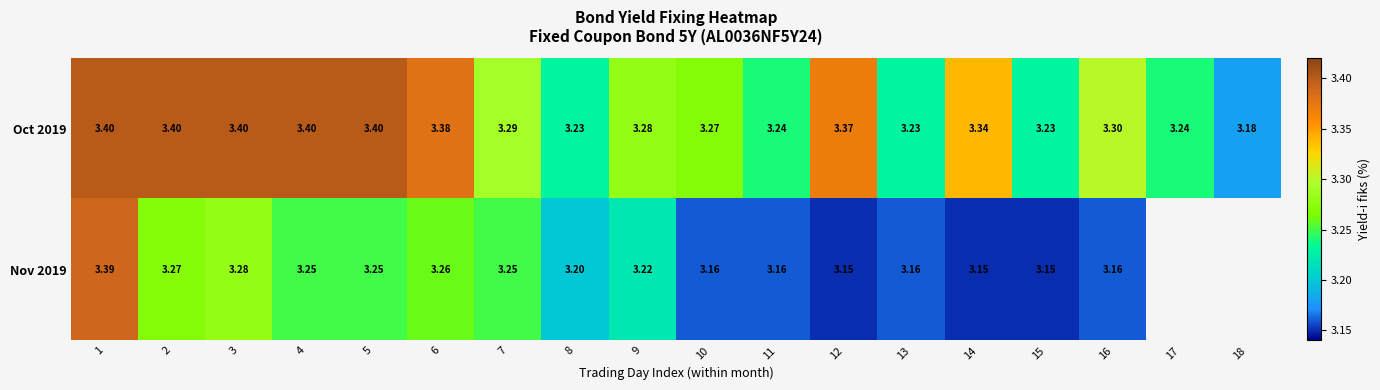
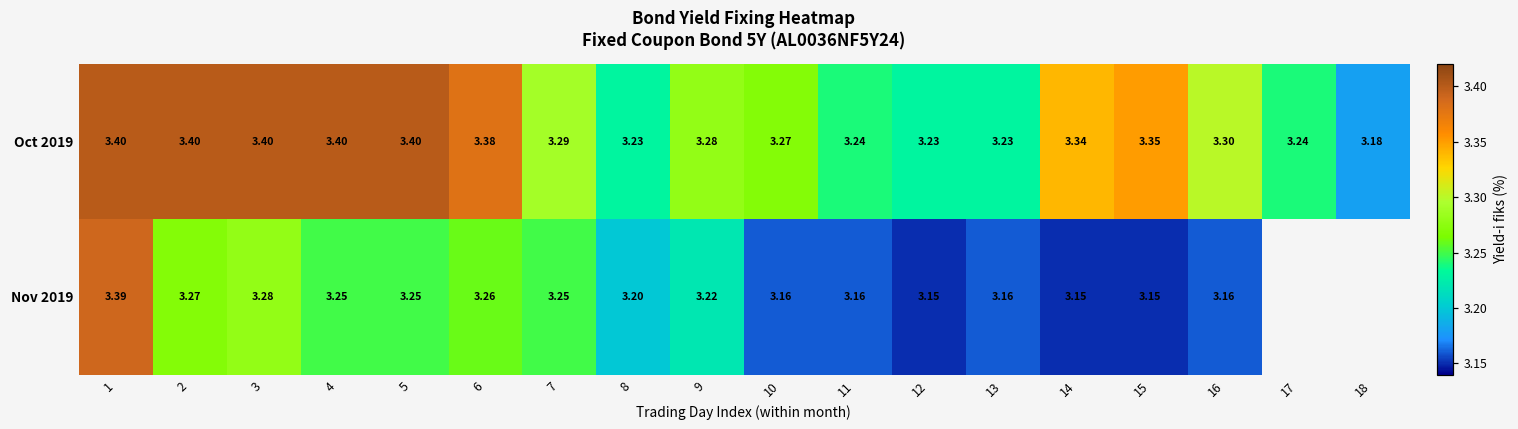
Oct 2019, 12: 3.37 -> 3.23
Oct 2019, 15: 3.23 -> 3.35
